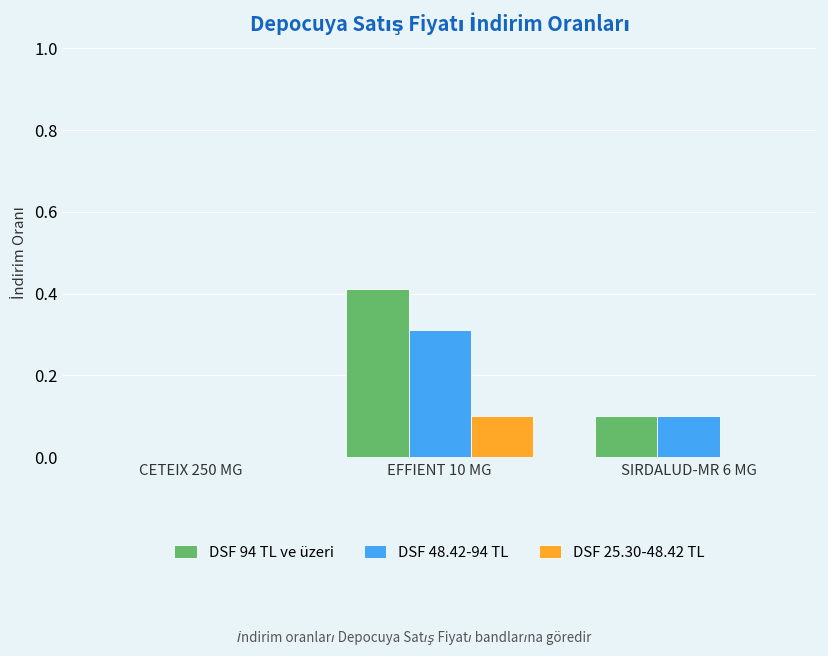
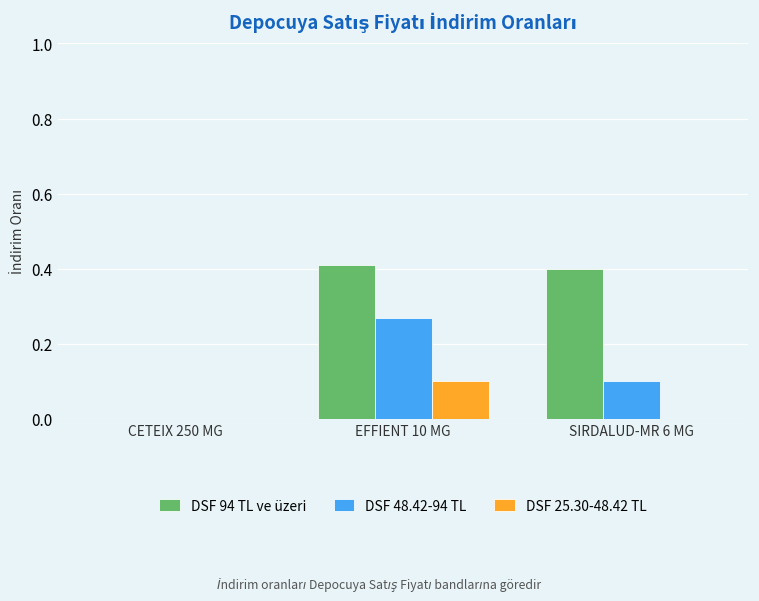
DSF 48.42-94 TL, EFFIENT 10 MG: 0.31 -> 0.27
DSF 94 TL ve üzeri, SIRDALUD-MR 6 MG: 0.1 -> 0.4
